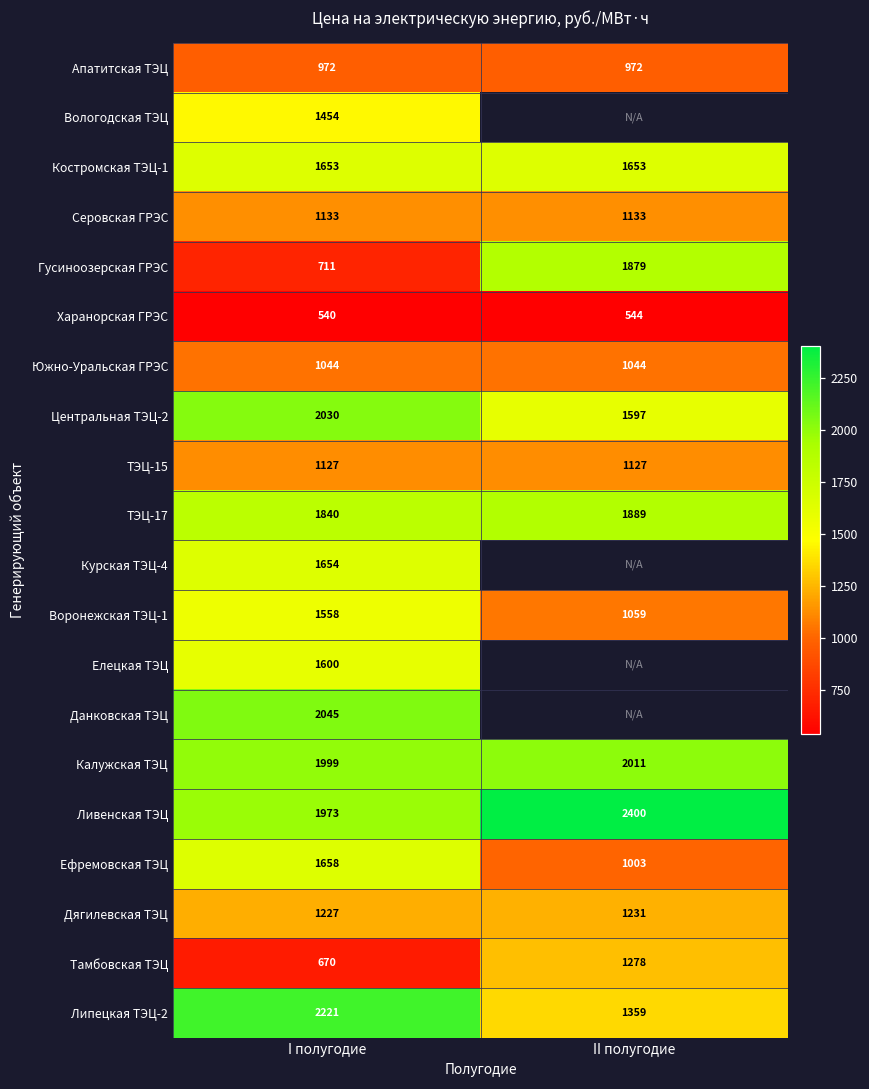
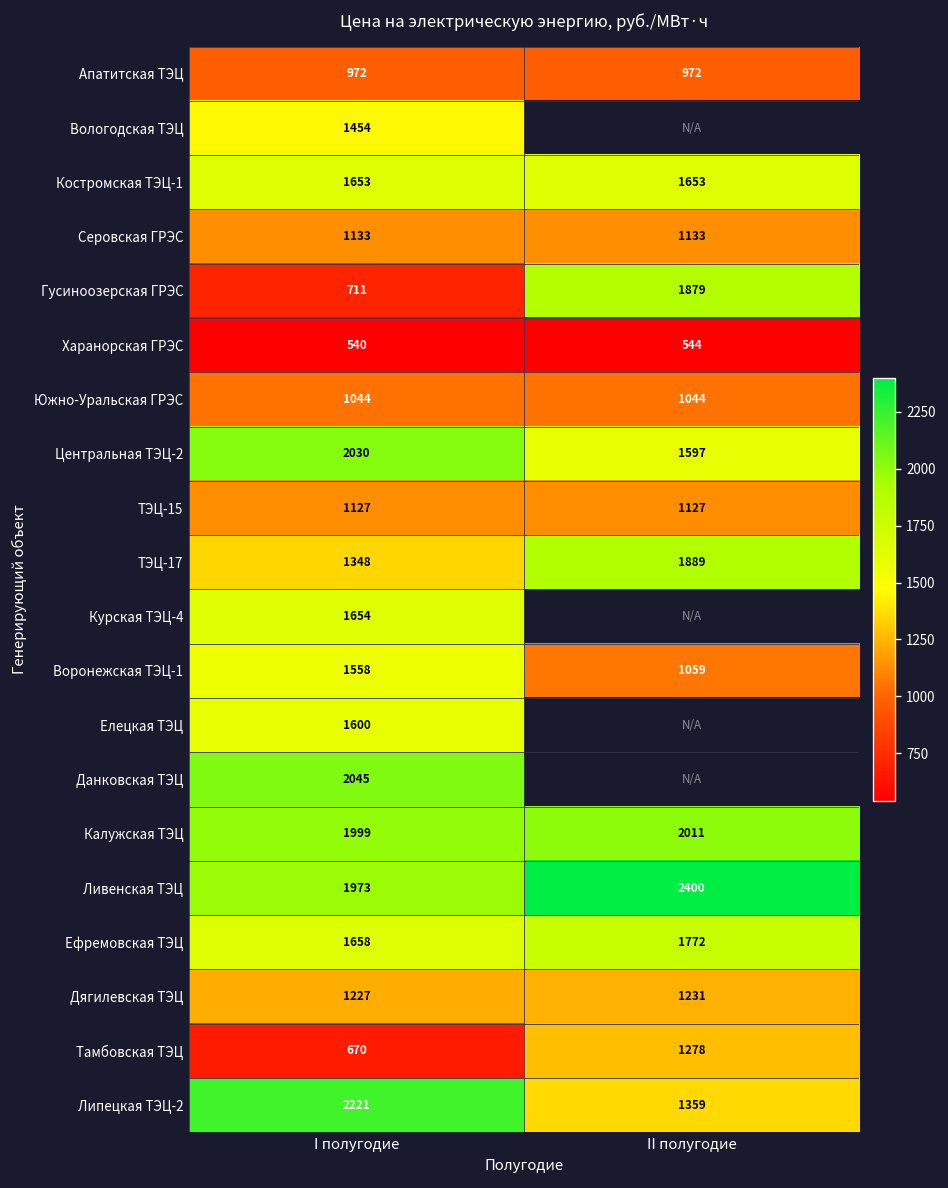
ТЭЦ-17, I полугодие: 1840 -> 1348
Ефремовская ТЭЦ, II полугодие: 1003 -> 1772
